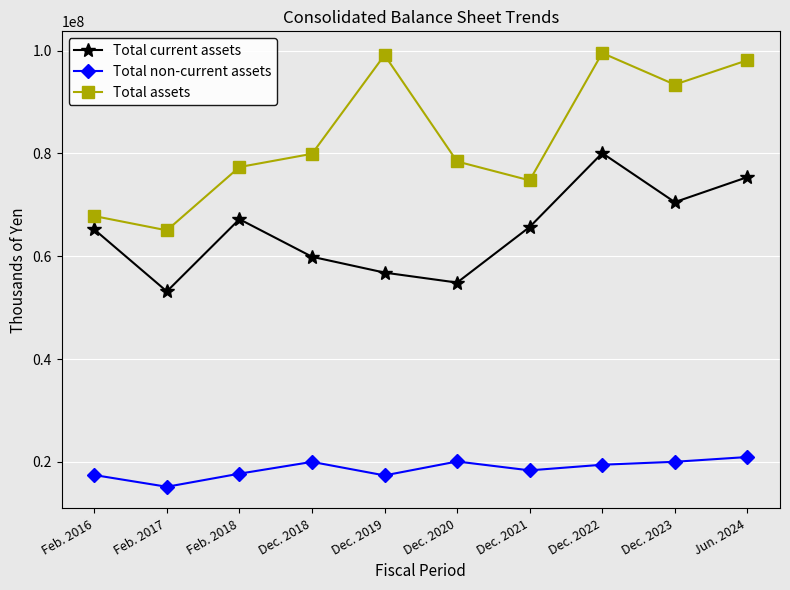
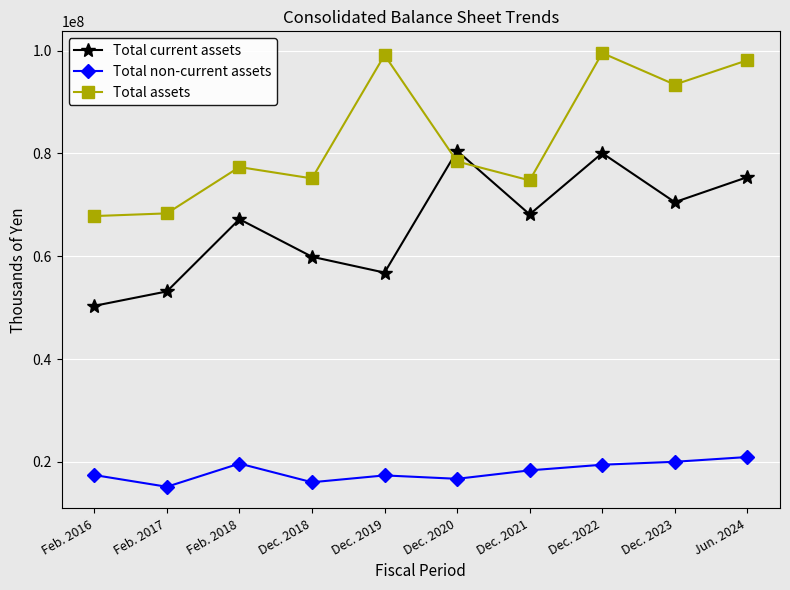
Total current assets, Feb. 2016: 65000000 -> 50000000
Total assets, Feb. 2017: 65000000 -> 68000000
Total non-current assets, Feb. 2018: 18000000 -> 20000000
Total non-current assets, Dec. 2018: 20000000 -> 16000000
Total assets, Dec. 2018: 80000000 -> 75000000
Total current assets, Dec. 2020: 55000000 -> 81000000
Total non-current assets, Dec. 2020: 20000000 -> 17000000
Total current assets, Dec. 2021: 66000000 -> 68000000
